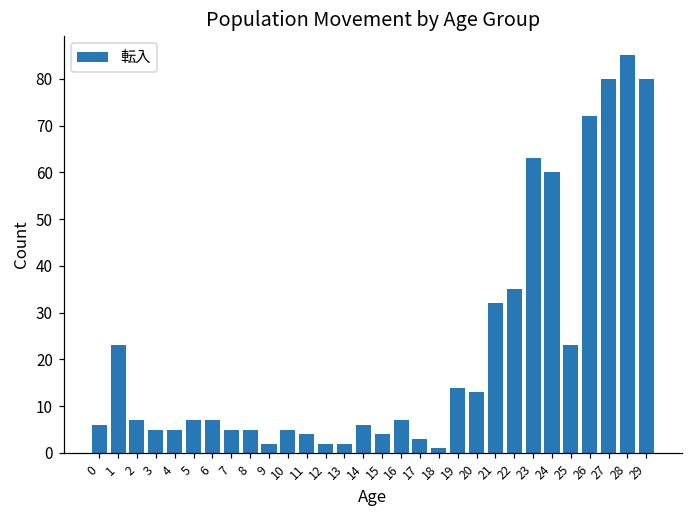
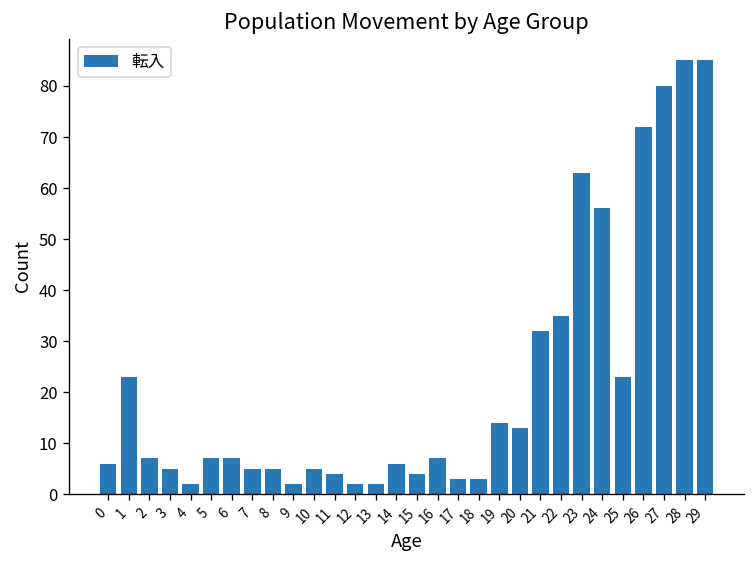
4: 5 -> 2
18: 1 -> 3
24: 60 -> 56
29: 80 -> 85
